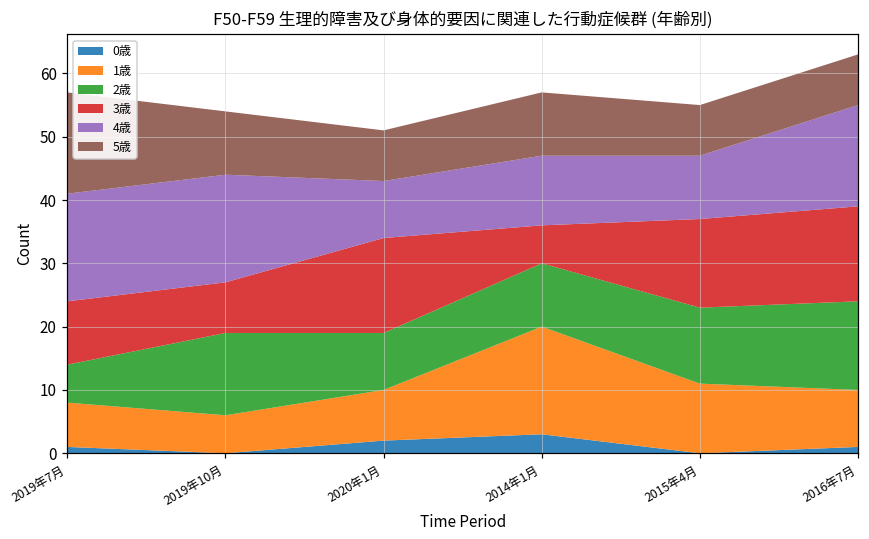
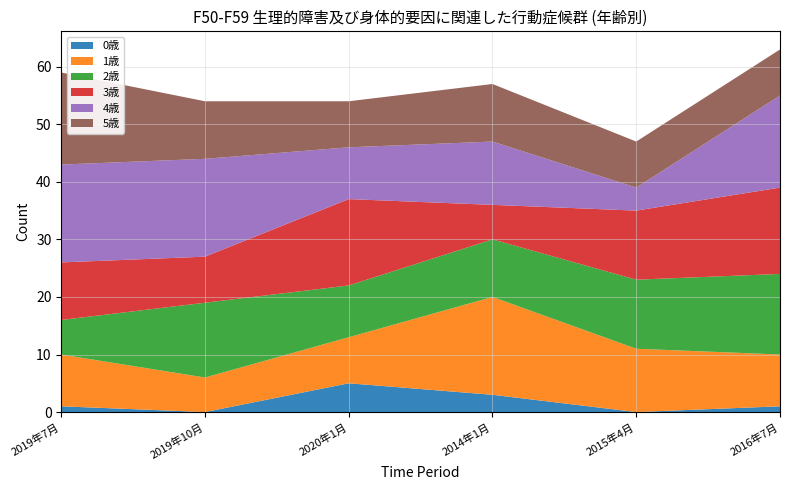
1歳, 2019年7月: 7 -> 9
0歳, 2020年1月: 2 -> 5
3歳, 2015年4月: 14 -> 12
4歳, 2015年4月: 10 -> 4
